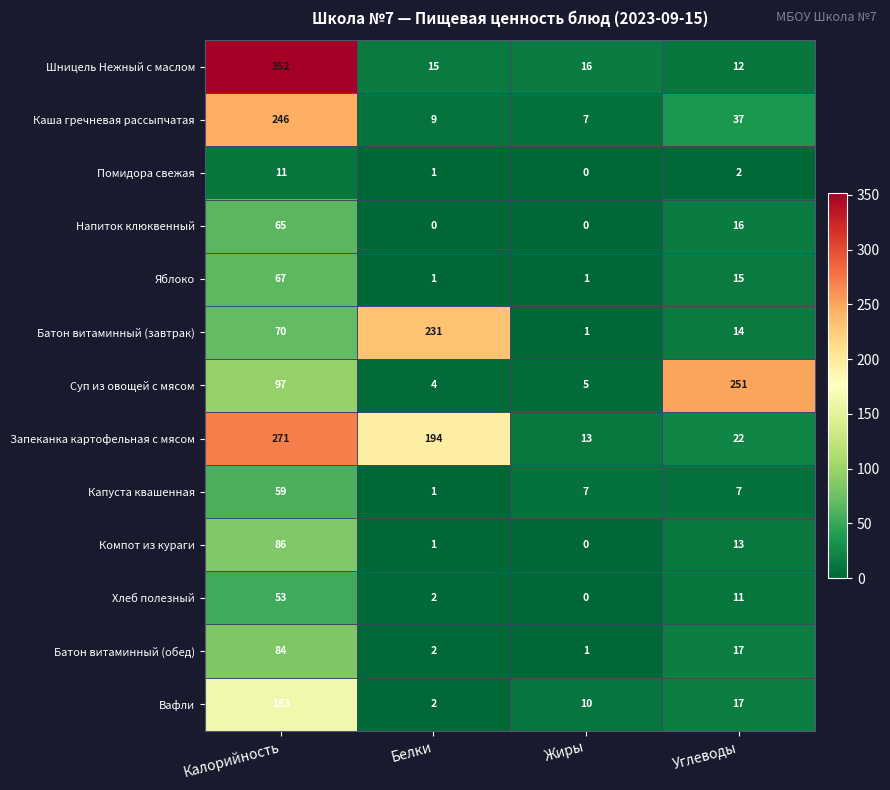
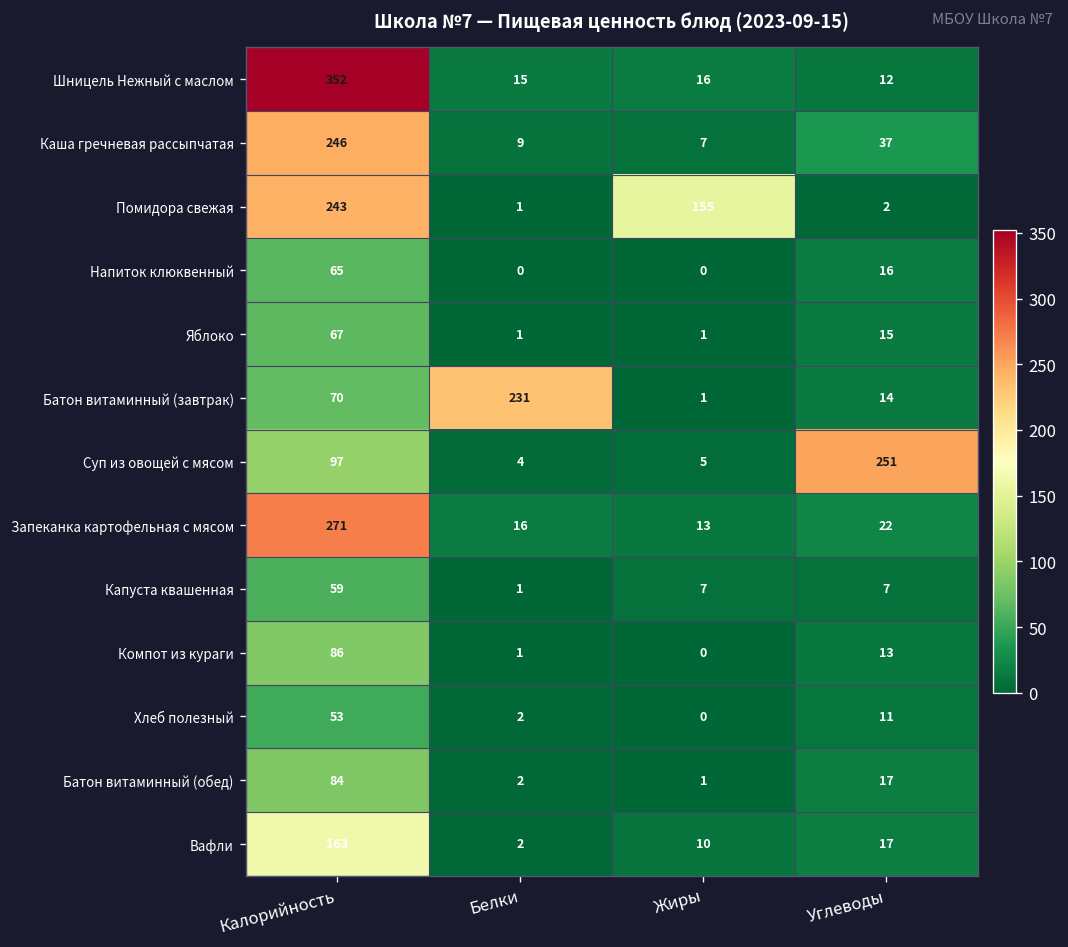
Помидора свежая, Калорийность: 11 -> 243
Помидора свежая, Жиры: 0 -> 155
Запеканка картофельная с мясом, Белки: 194 -> 16
